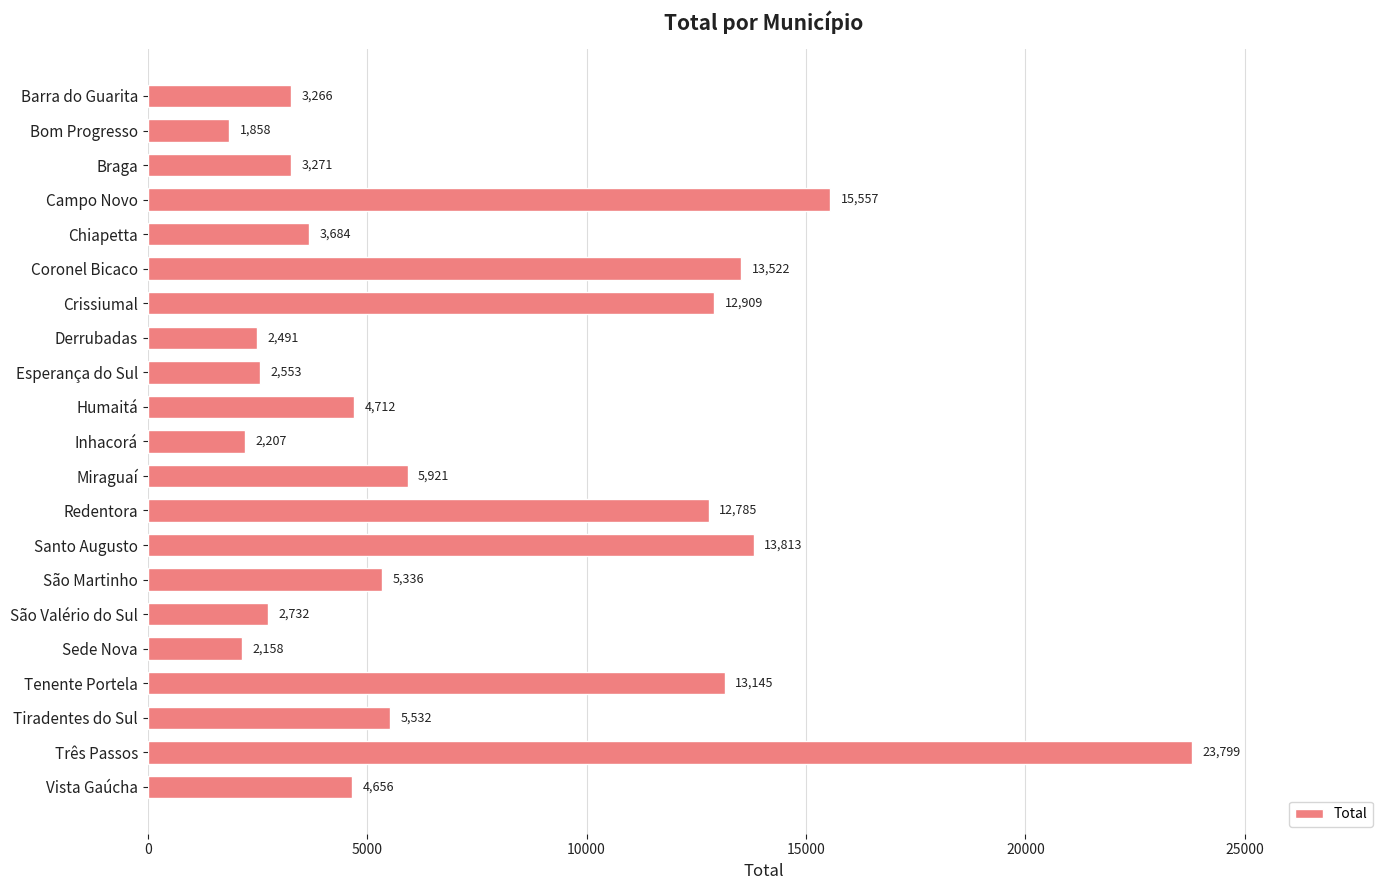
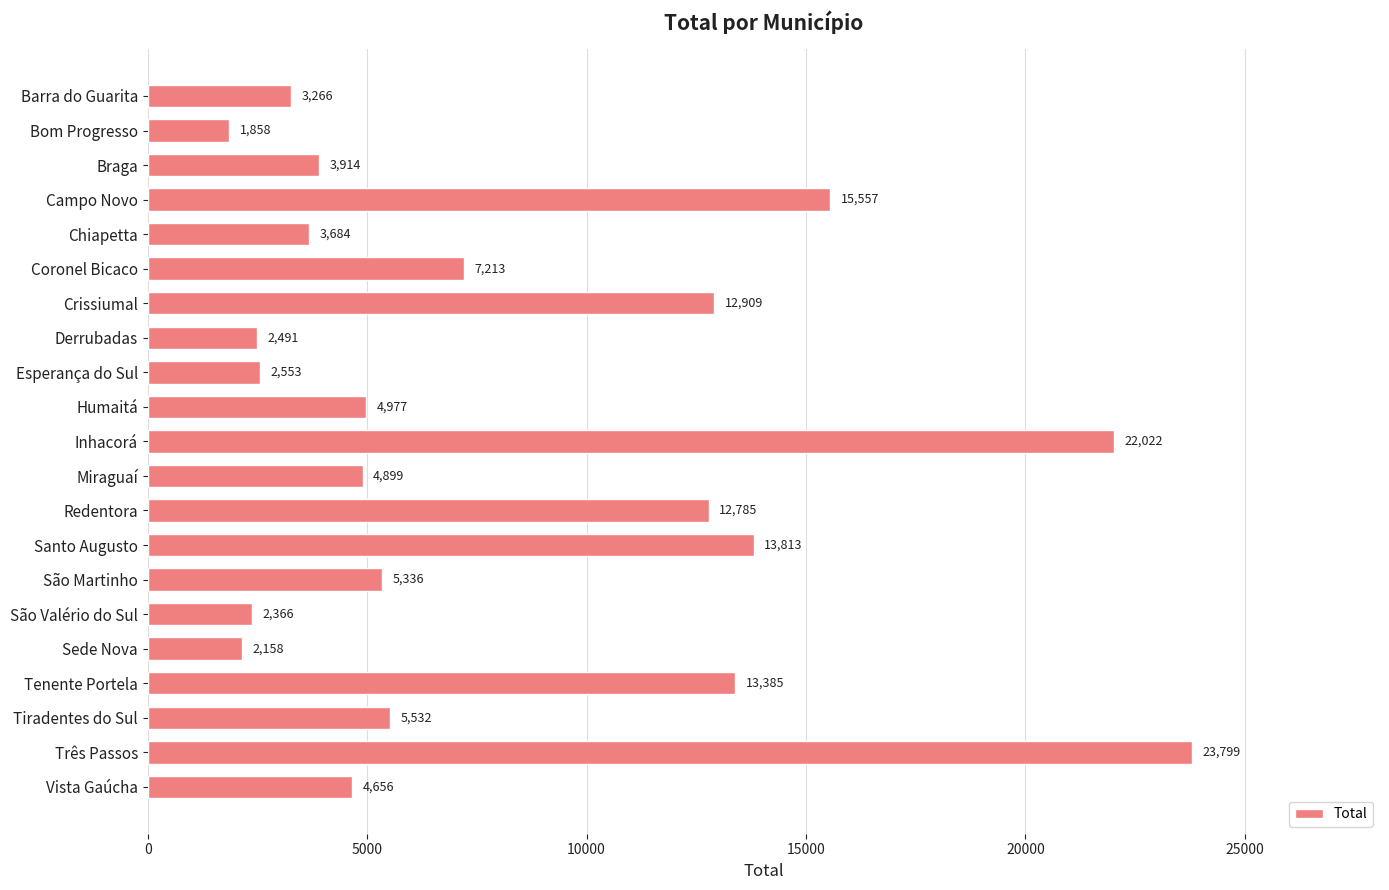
Braga: 3,271 -> 3,914
Coronel Bicaco: 13,522 -> 7,213
Humaitá: 4,712 -> 4,977
Inhacorá: 2,207 -> 22,022
Miraguaí: 5,921 -> 4,899
São Valério do Sul: 2,732 -> 2,366
Tenente Portela: 13,145 -> 13,385
